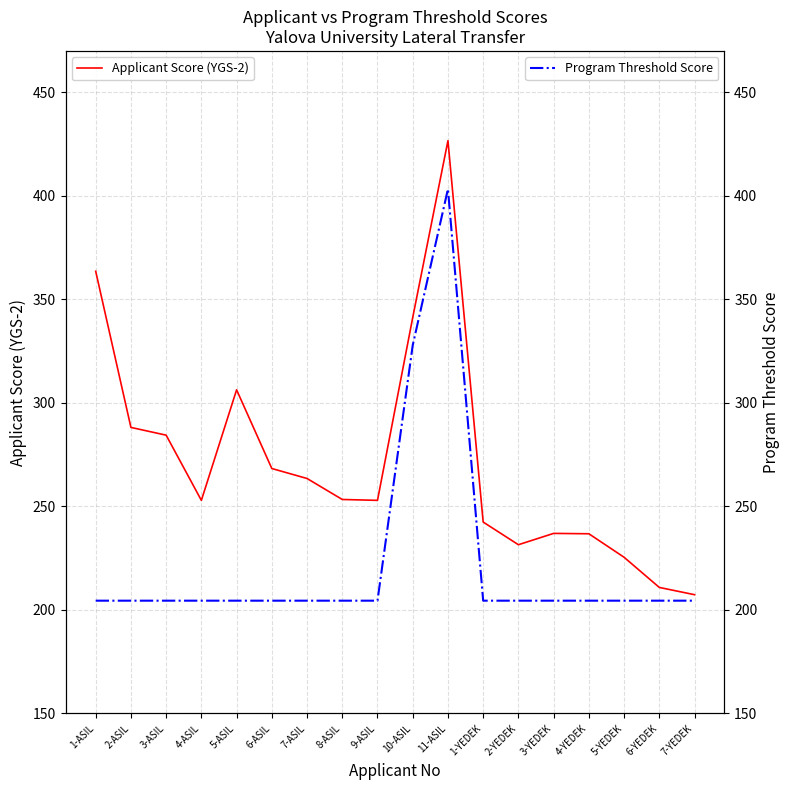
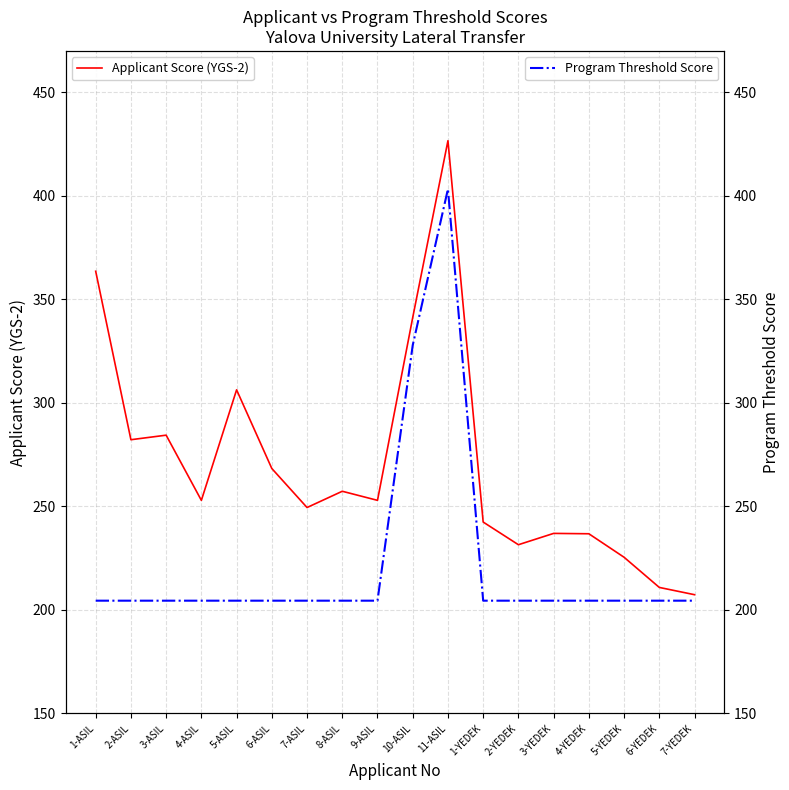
Applicant Score (YGS-2), 2-ASIL: 288 -> 282
Applicant Score (YGS-2), 7-ASIL: 263 -> 249
Applicant Score (YGS-2), 8-ASIL: 253 -> 257
